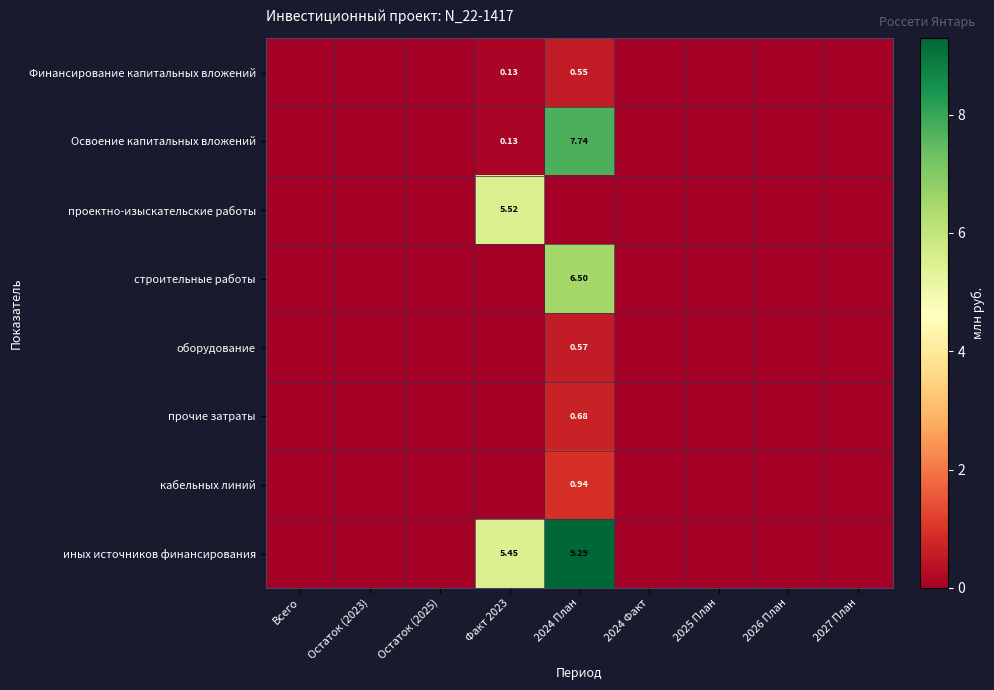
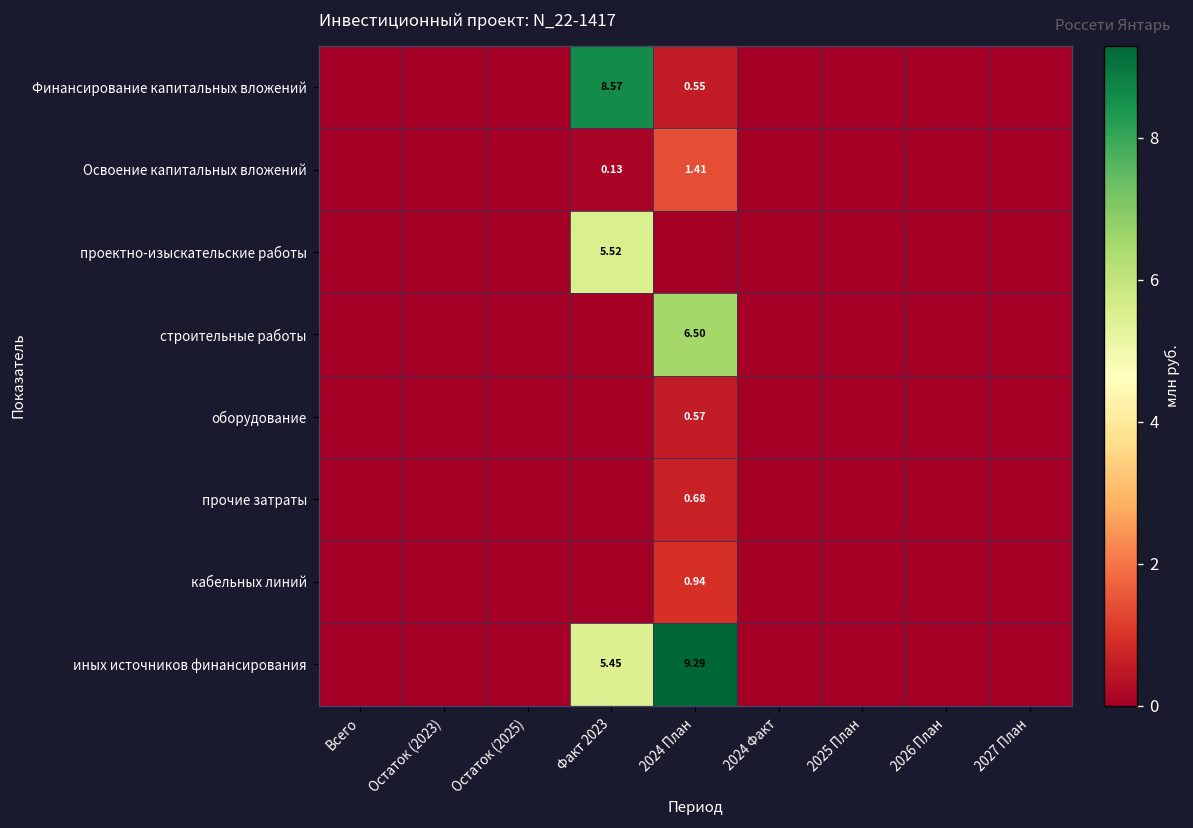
Финансирование капитальных вложений, Факт 2023: 0.13 -> 8.57
Освоение капитальных вложений, 2024 План: 7.74 -> 1.41
